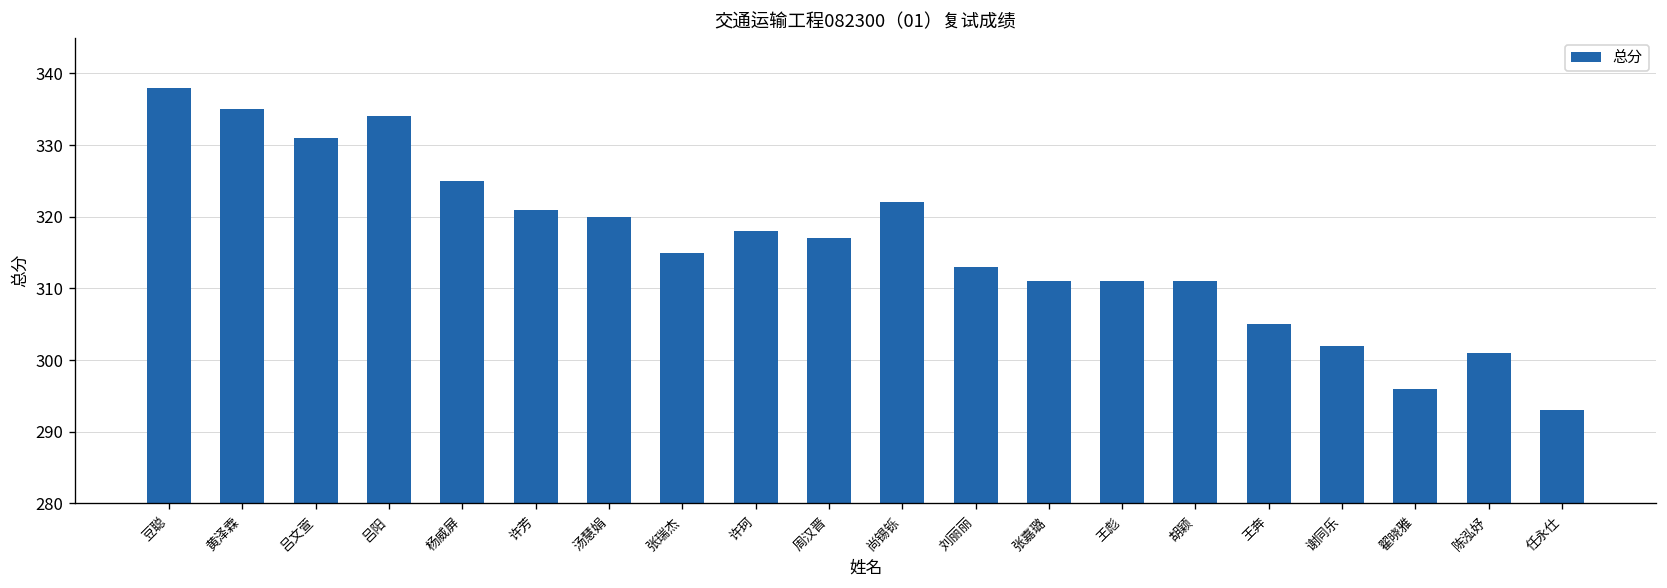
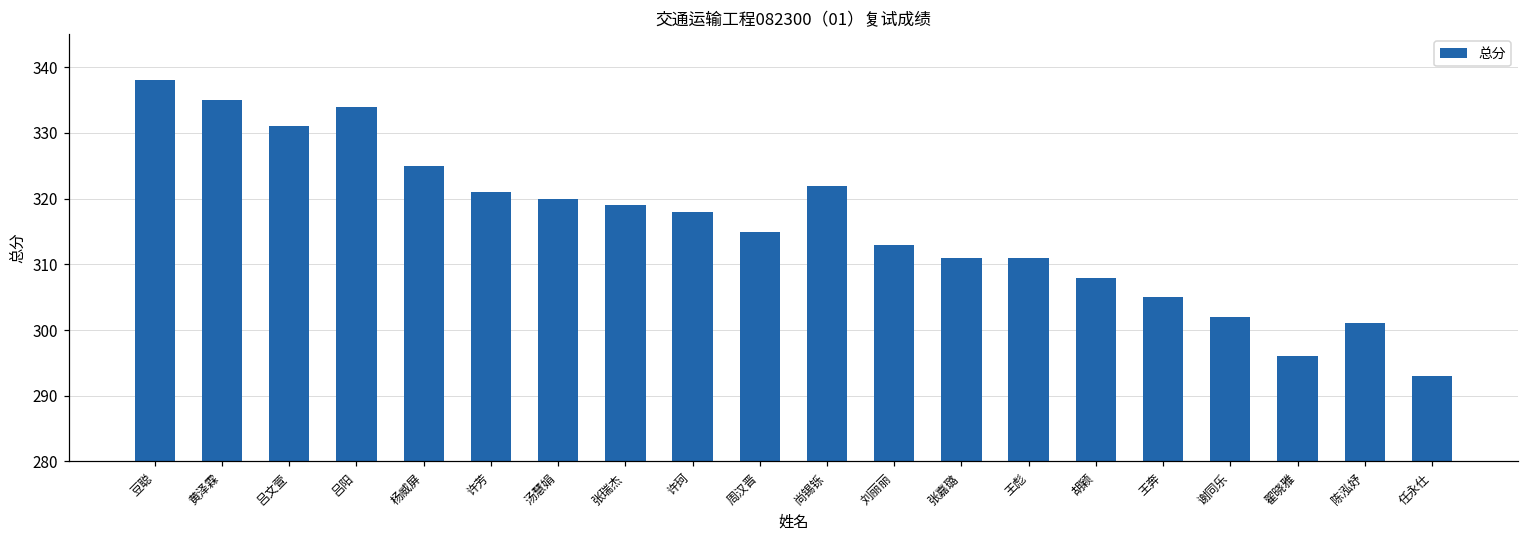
张瑞杰: 315 -> 319
周汉晋: 317 -> 315
胡颖: 311 -> 308
